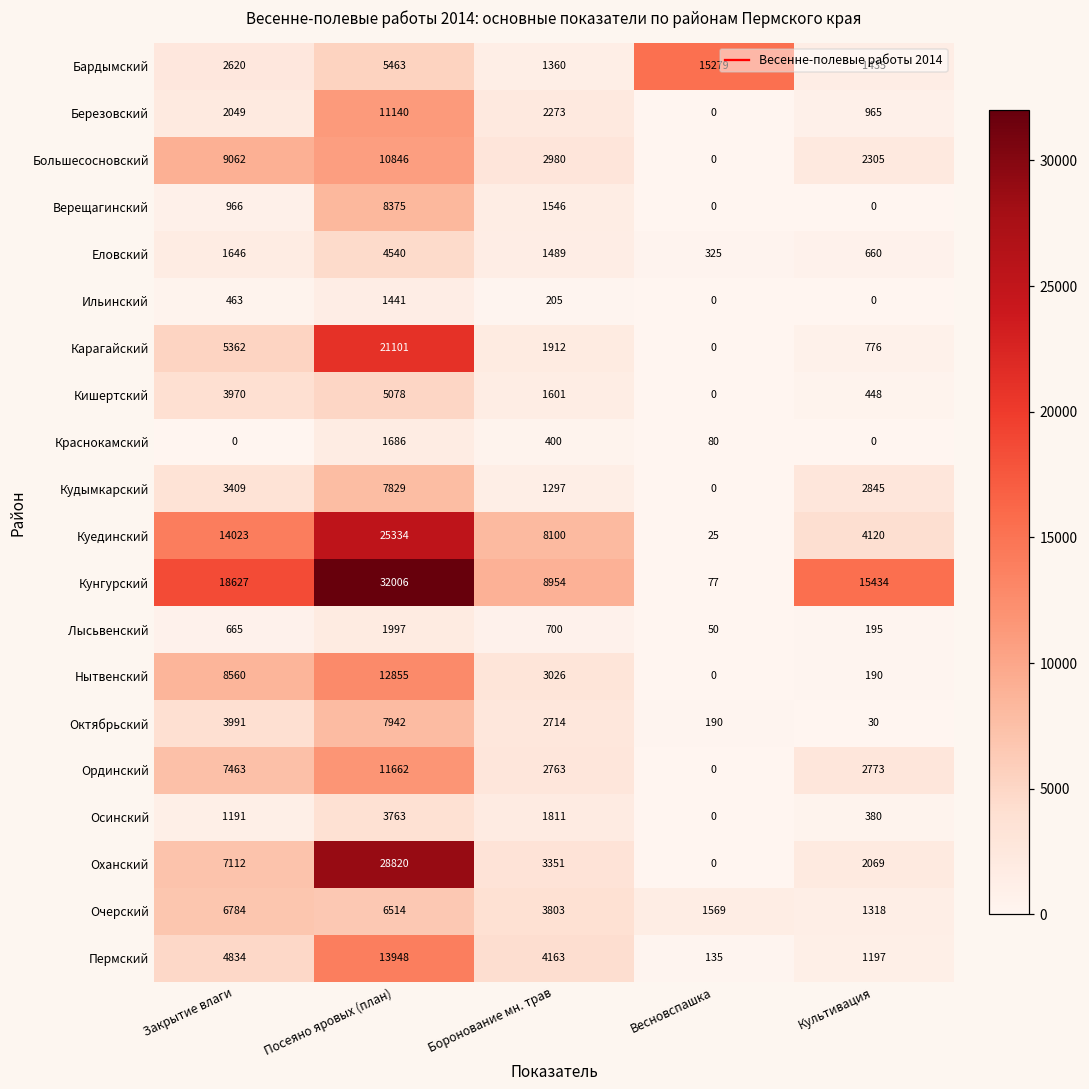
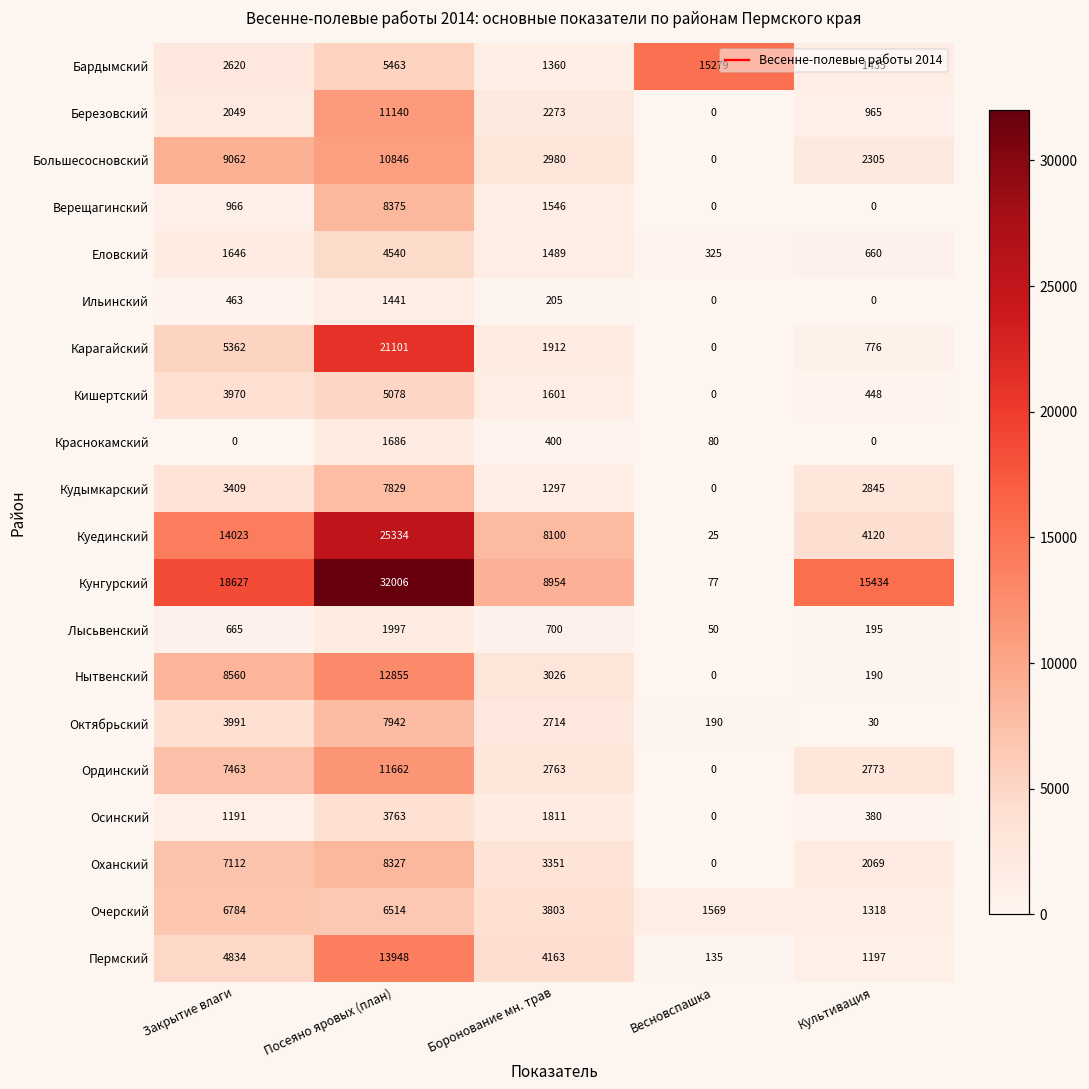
Оханский, Посеяно яровых (план): 28820 -> 8327
